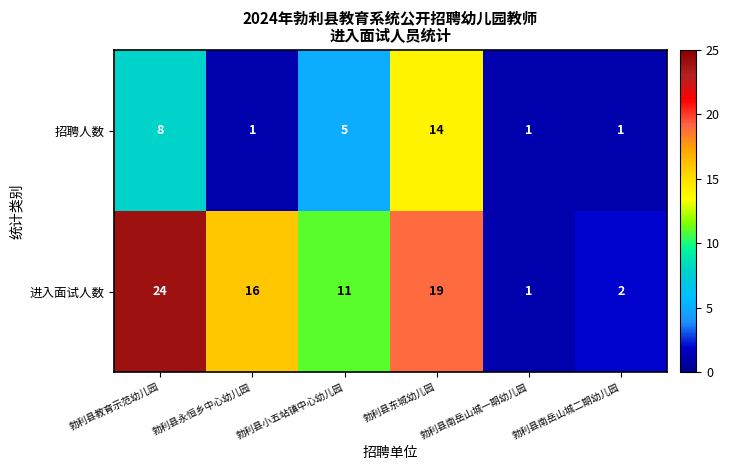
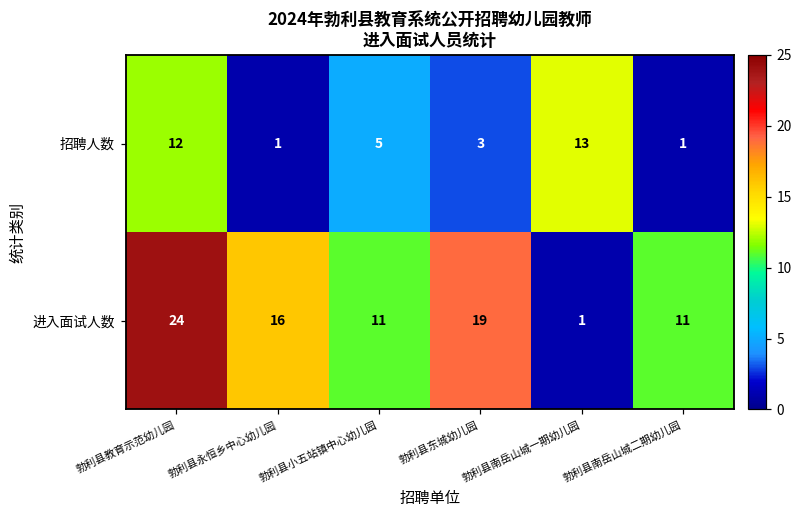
招聘人数, 勃利县教育示范幼儿园: 8 -> 12
招聘人数, 勃利县东城幼儿园: 14 -> 3
招聘人数, 勃利县南岳山城一期幼儿园: 1 -> 13
进入面试人数, 勃利县南岳山城二期幼儿园: 2 -> 11
